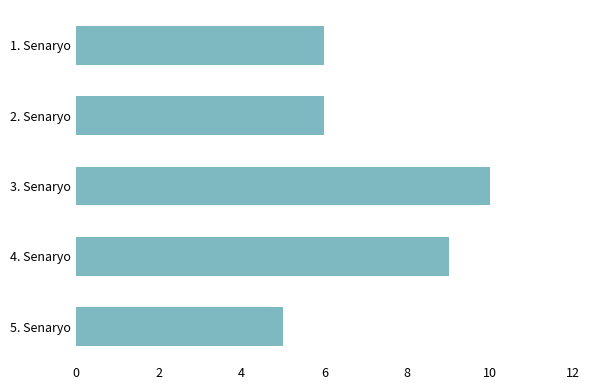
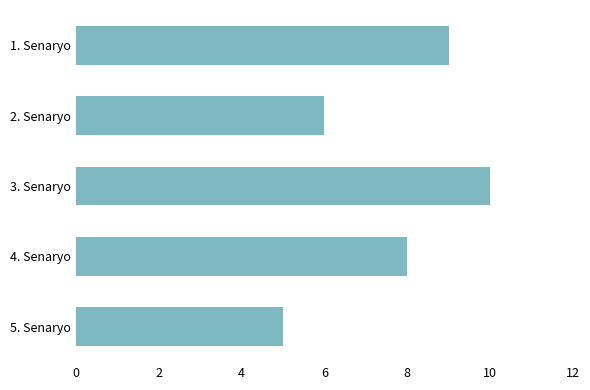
1. Senaryo: 6 -> 9
4. Senaryo: 9 -> 8
